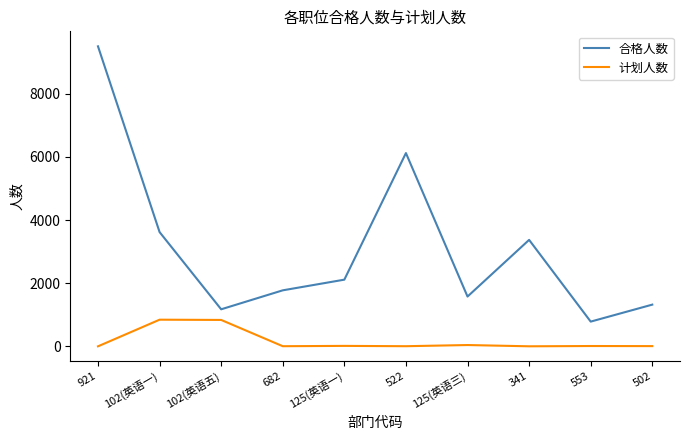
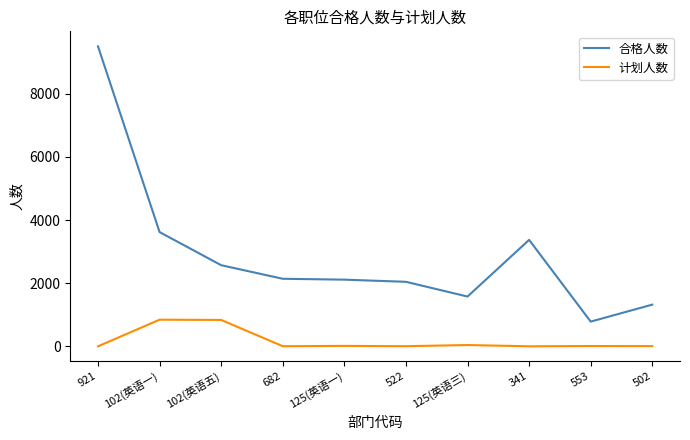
合格人数, 102(英语五): 1200 -> 2600
合格人数, 682: 1800 -> 2100
合格人数, 522: 6100 -> 2000
